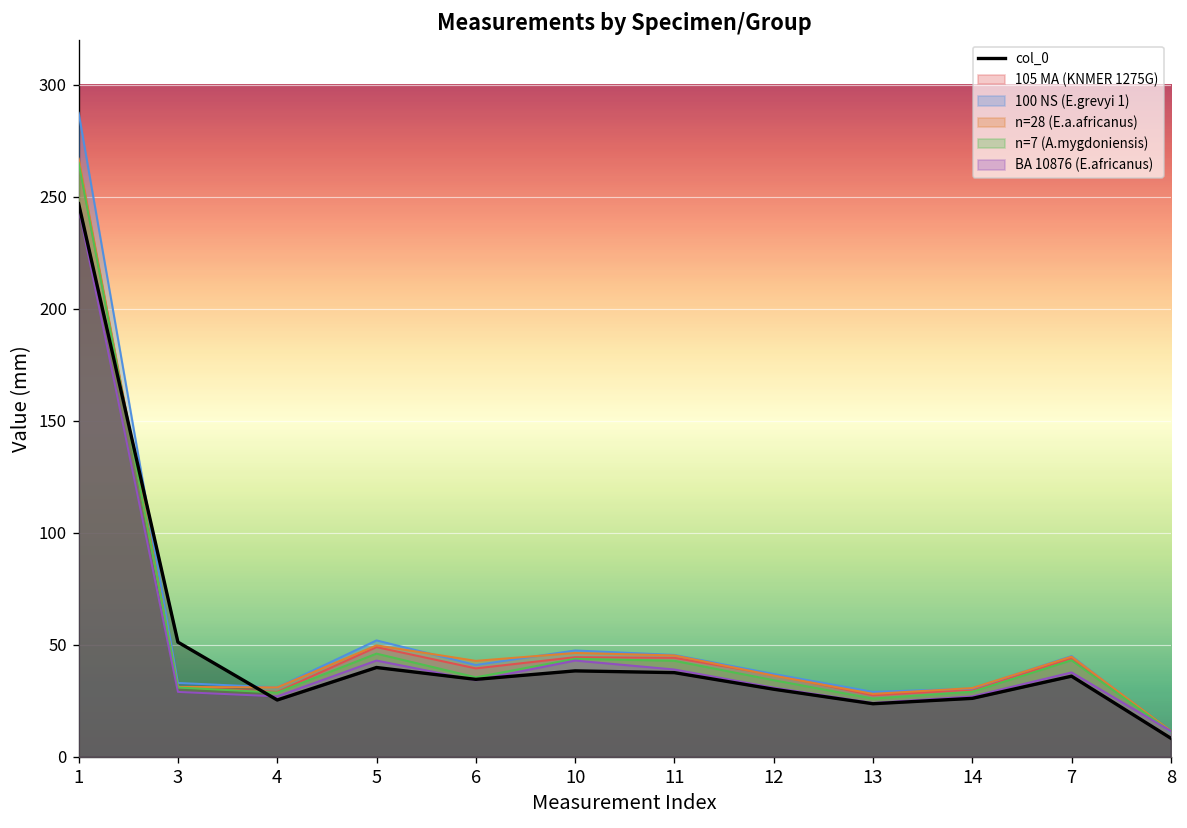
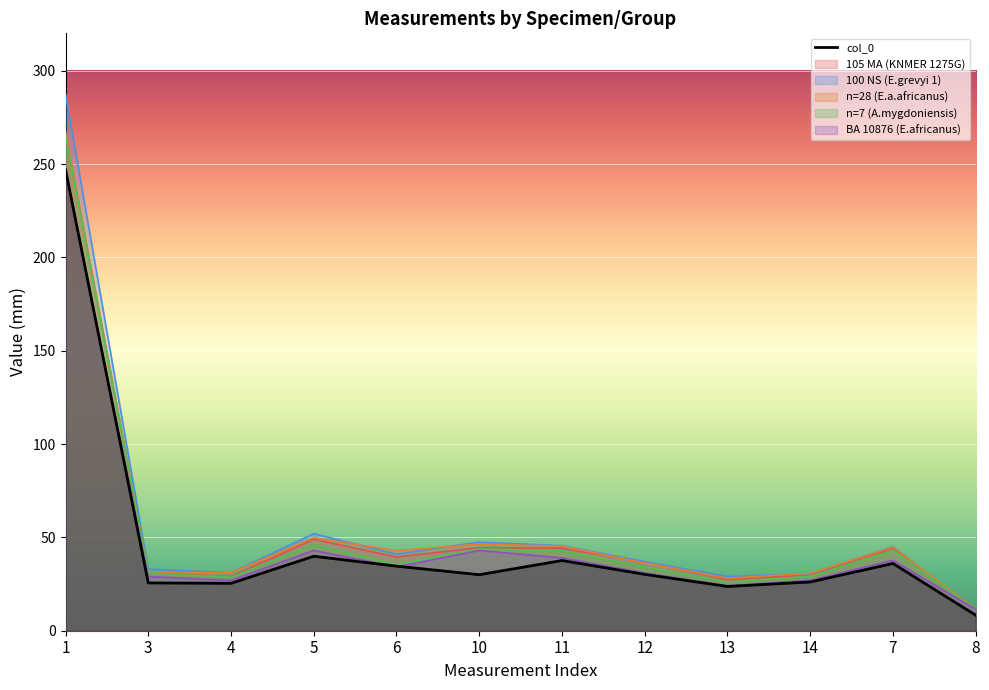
col_0, 3: 51 -> 26
col_0, 10: 38 -> 30
